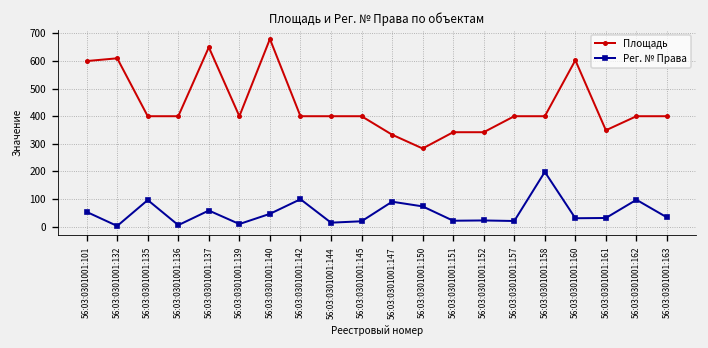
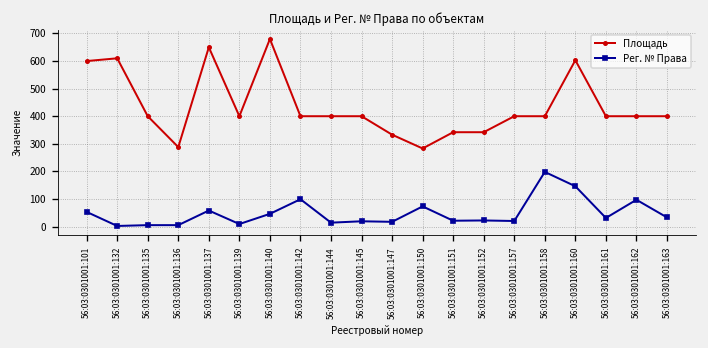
Рег. № Права, 56:03:0301001:135: 100 -> 10
Площадь, 56:03:0301001:136: 400 -> 290
Рег. № Права, 56:03:0301001:147: 90 -> 20
Рег. № Права, 56:03:0301001:160: 30 -> 150
Площадь, 56:03:0301001:161: 350 -> 400
